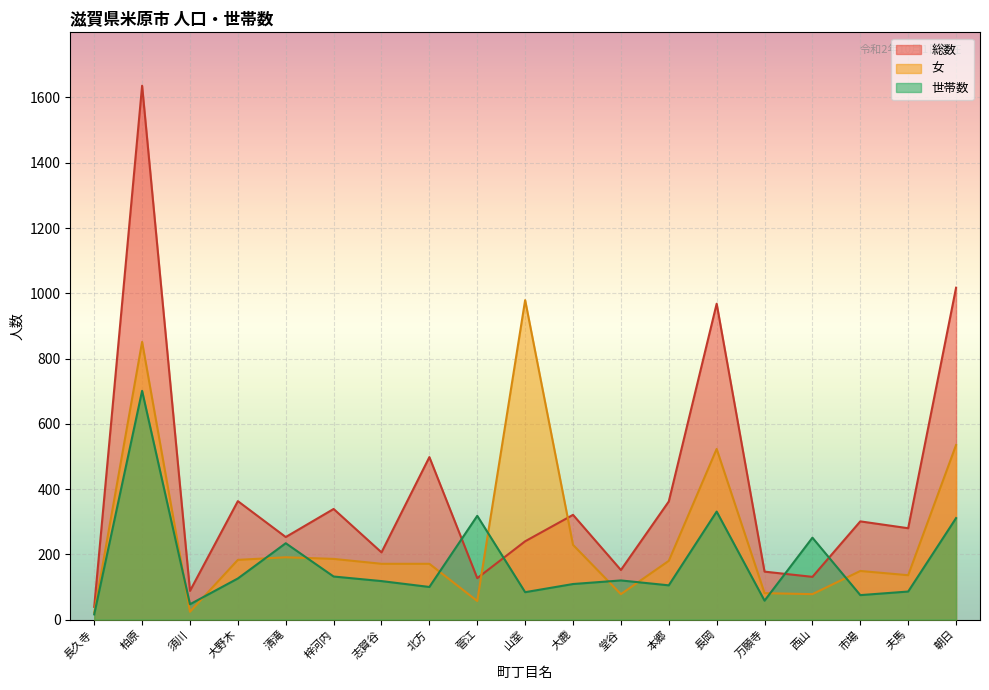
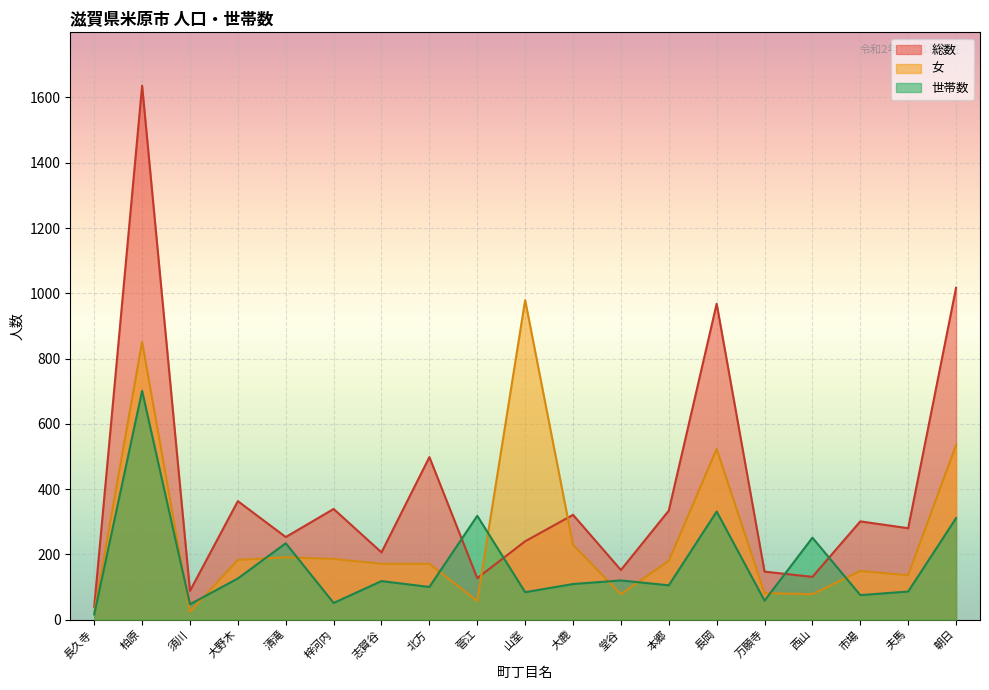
世帯数, 梓河内: 130 -> 50
総数, 本郷: 360 -> 330
